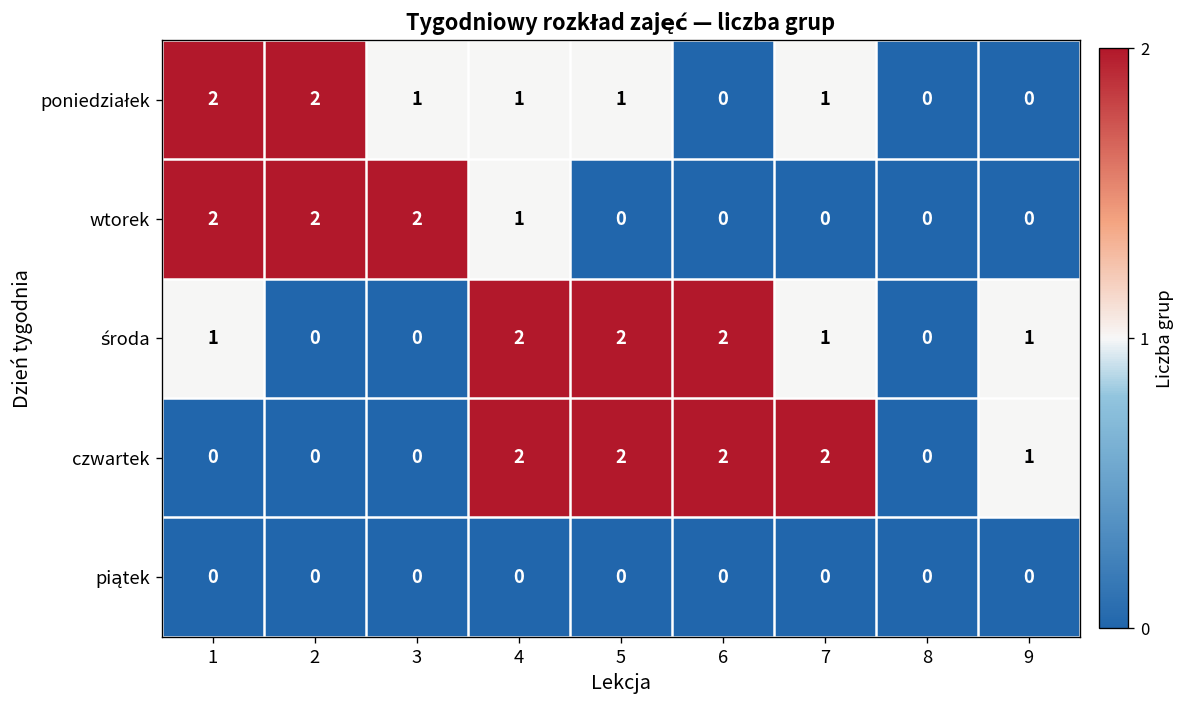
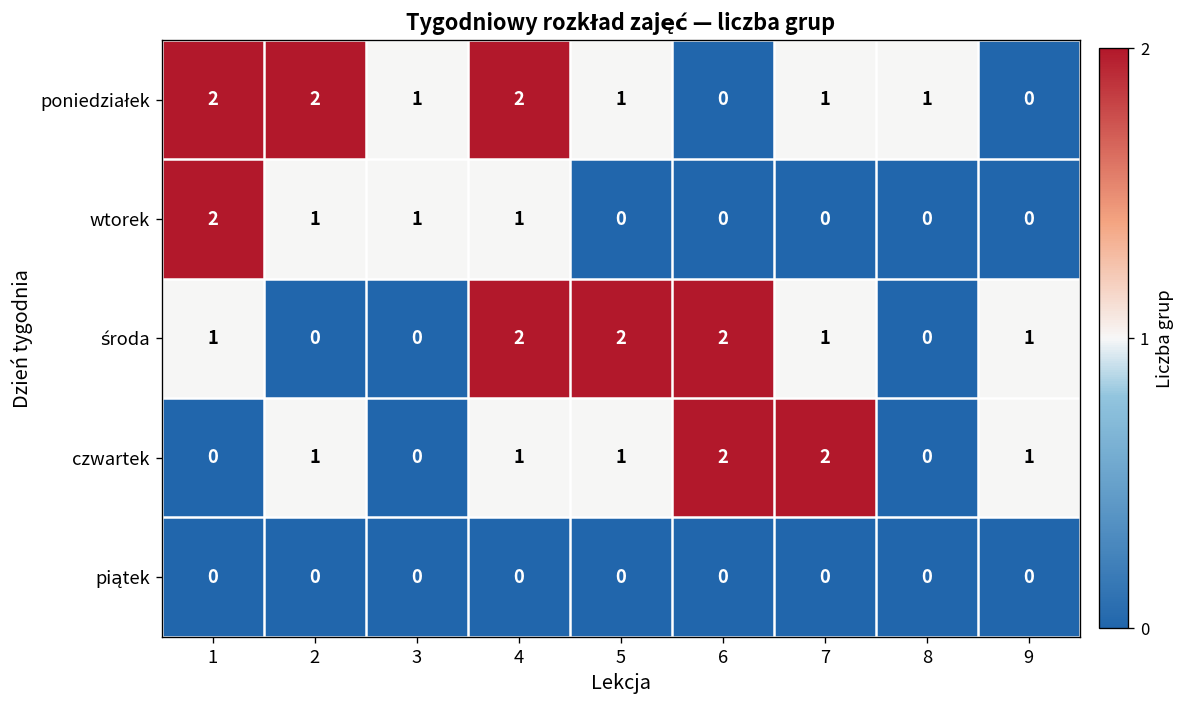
poniedziałek, 4: 1 -> 2
poniedziałek, 8: 0 -> 1
wtorek, 2: 2 -> 1
wtorek, 3: 2 -> 1
czwartek, 2: 0 -> 1
czwartek, 4: 2 -> 1
czwartek, 5: 2 -> 1
